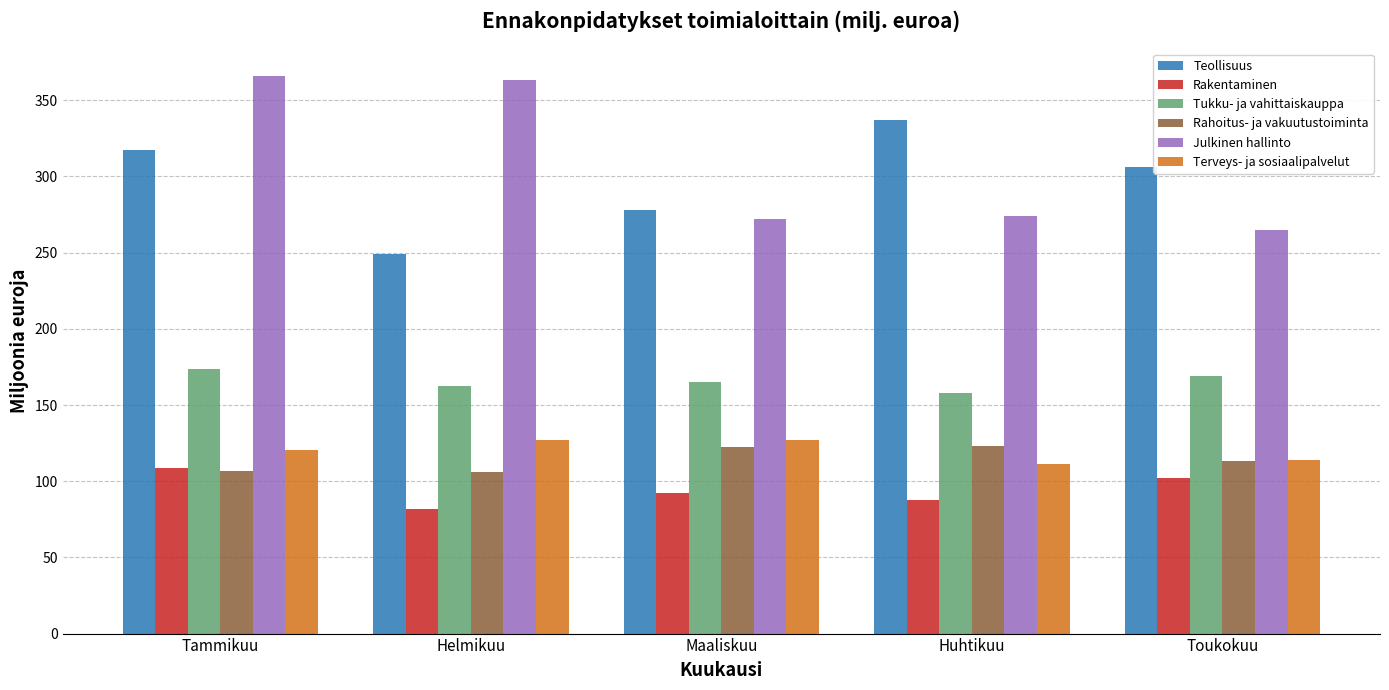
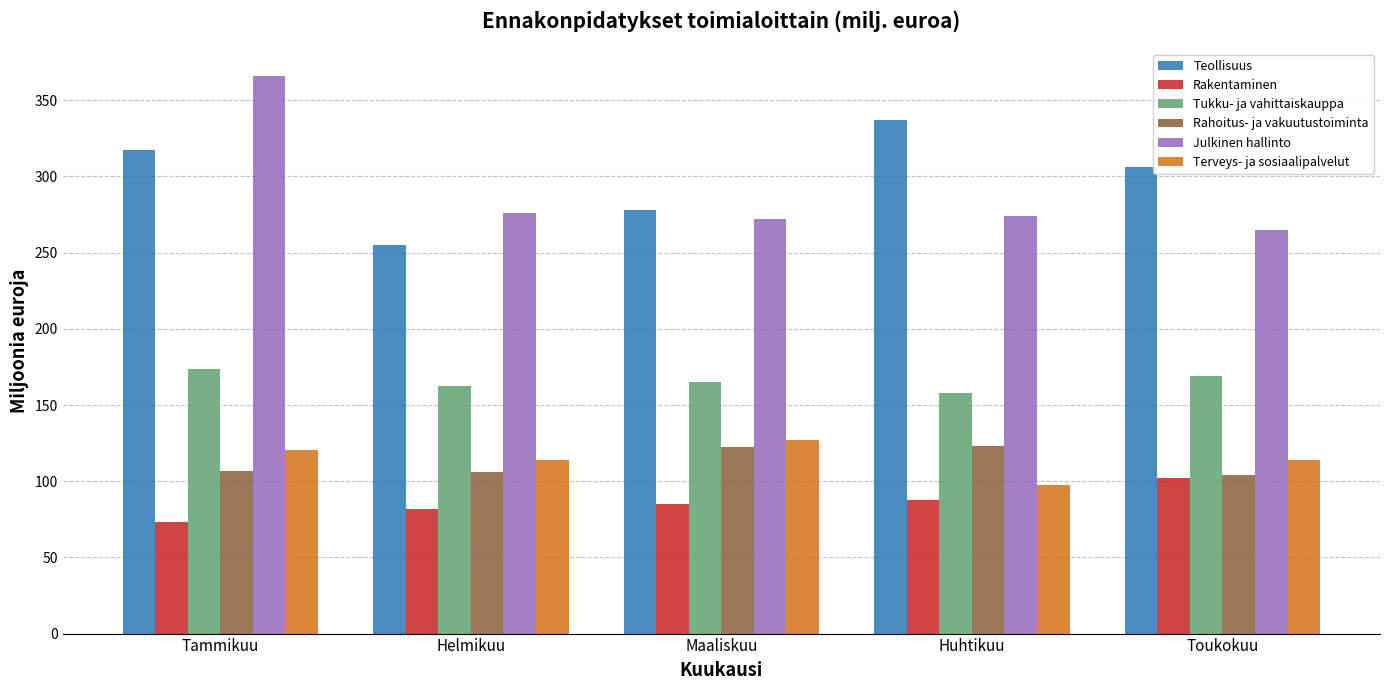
Rakentaminen, Tammikuu: 109 -> 73
Teollisuus, Helmikuu: 249 -> 255
Julkinen hallinto, Helmikuu: 364 -> 276
Terveys- ja sosiaalipalvelut, Helmikuu: 127 -> 114
Rakentaminen, Maaliskuu: 92 -> 85
Terveys- ja sosiaalipalvelut, Huhtikuu: 111 -> 98
Rahoitus- ja vakuutustoiminta, Toukokuu: 113 -> 104
